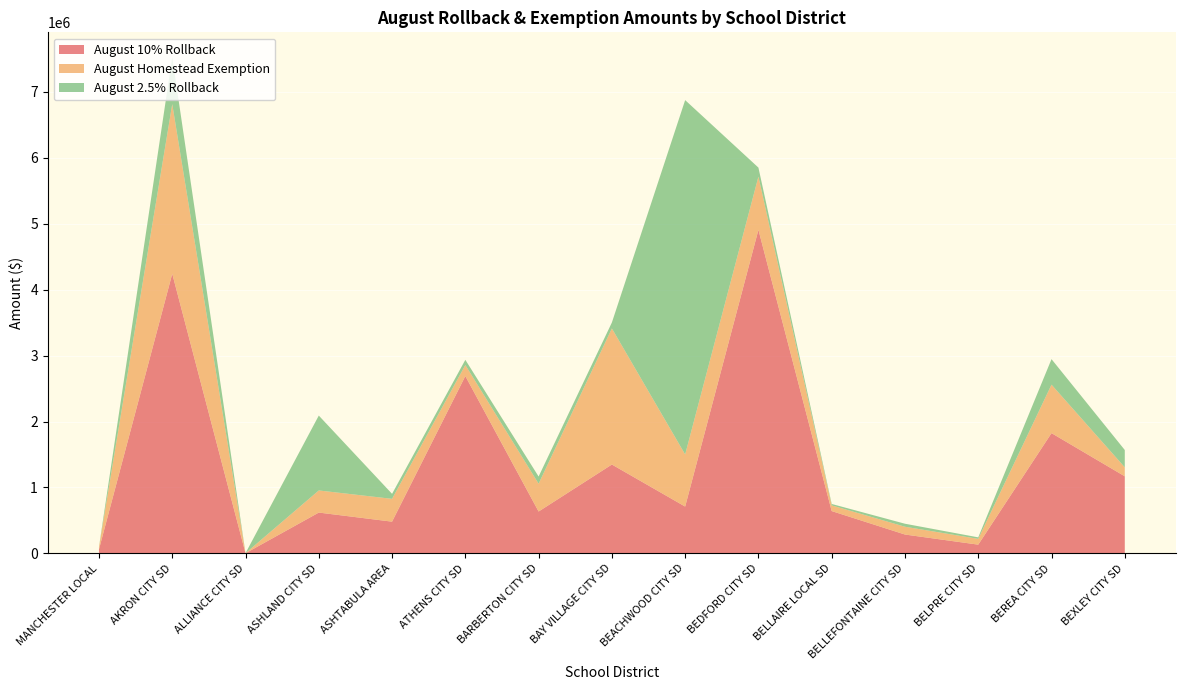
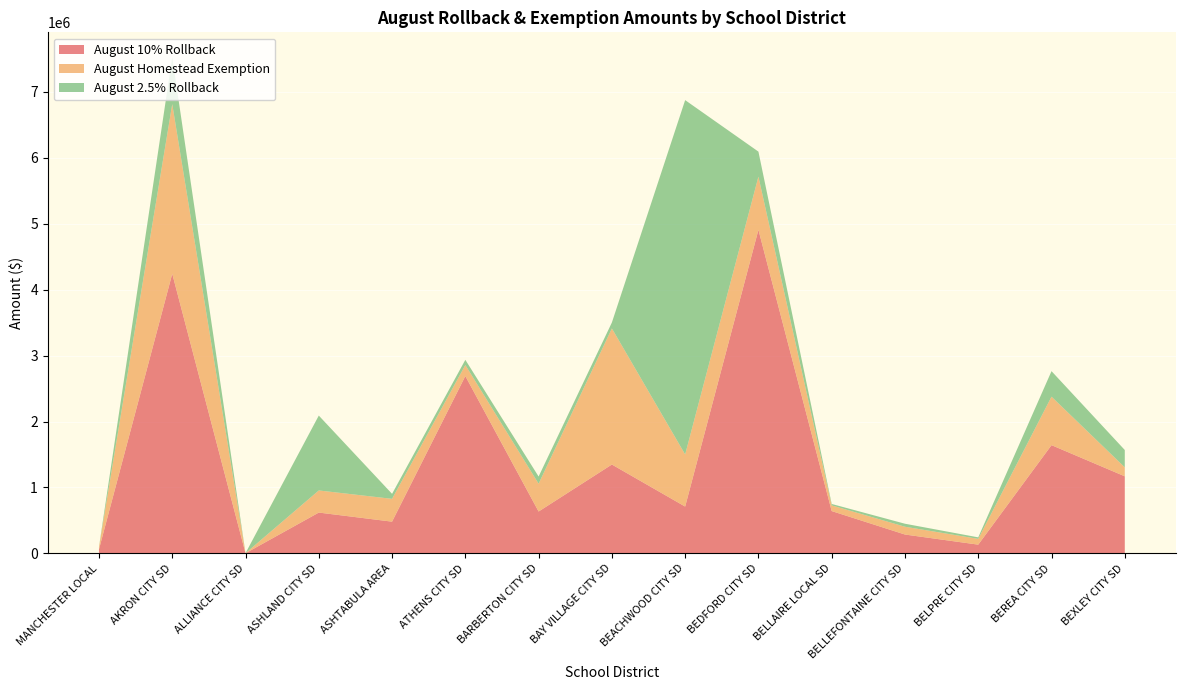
August 2.5% Rollback, BEDFORD CITY SD: 100000 -> 400000
August 10% Rollback, BEREA CITY SD: 1800000 -> 1600000
